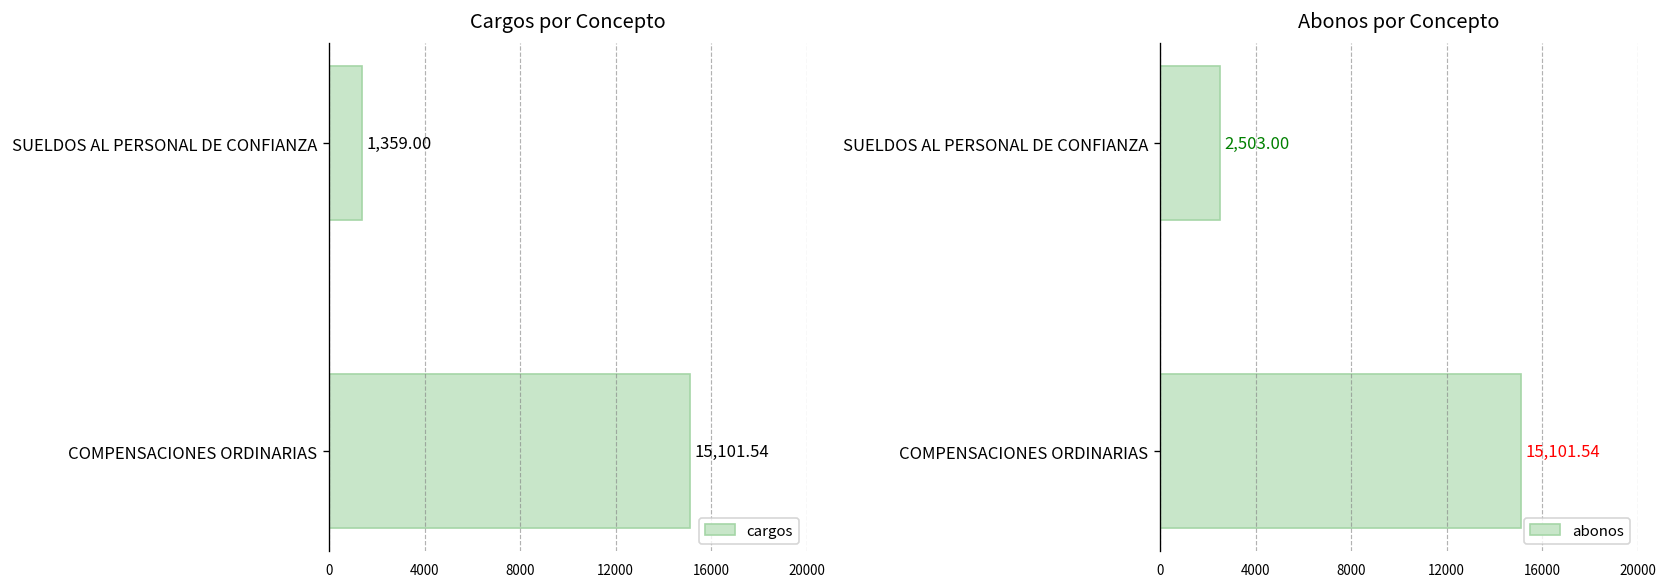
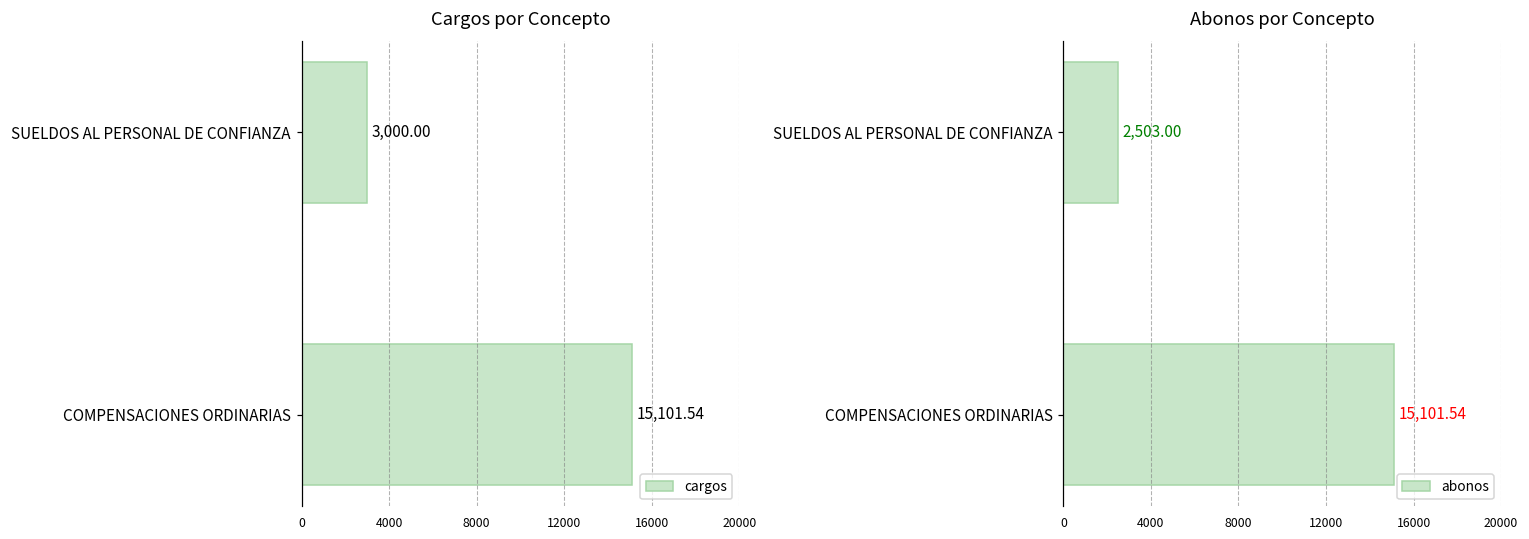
Cargos por Concepto, SUELDOS AL PERSONAL DE CONFIANZA: 1,359.00 -> 3,000.00
